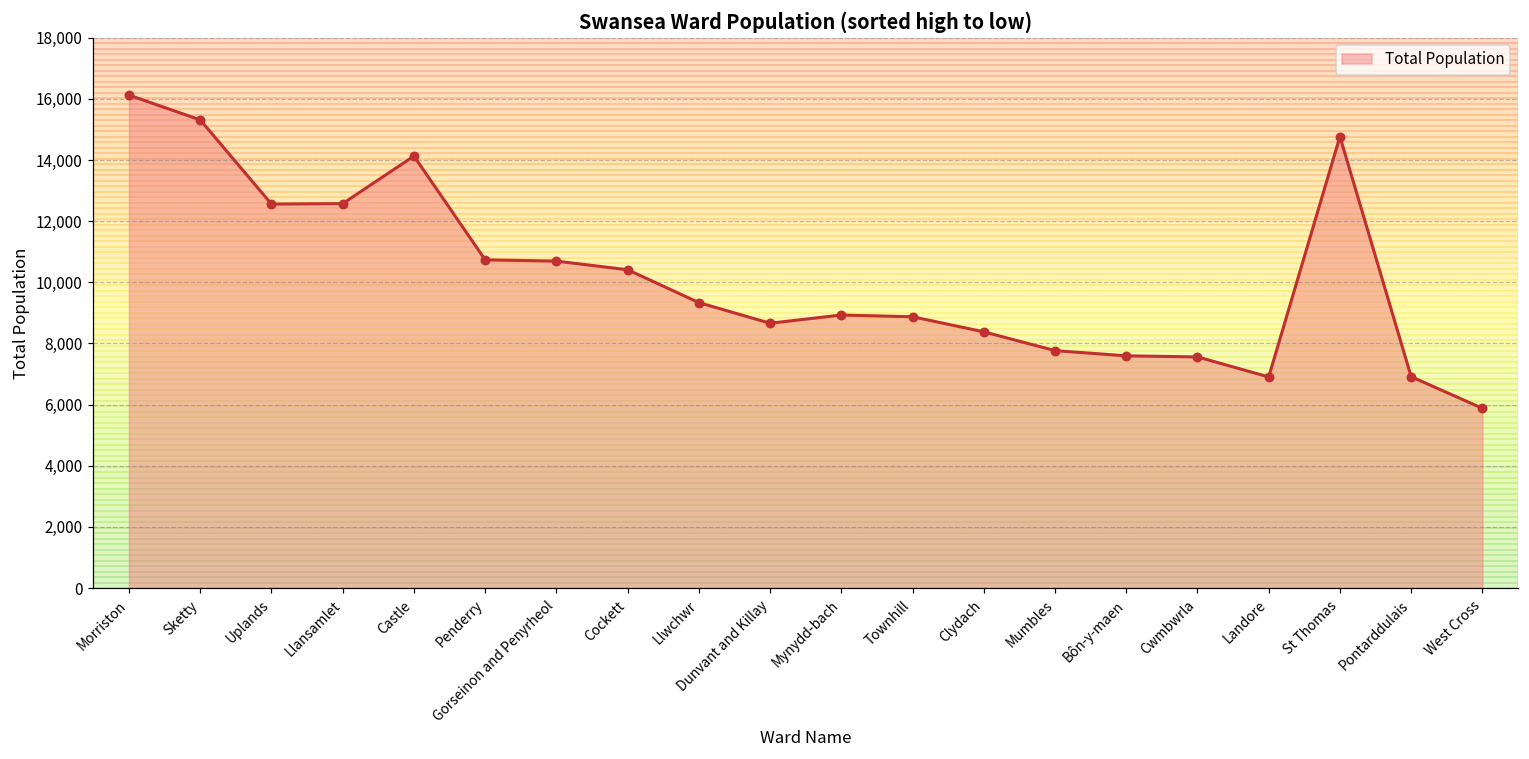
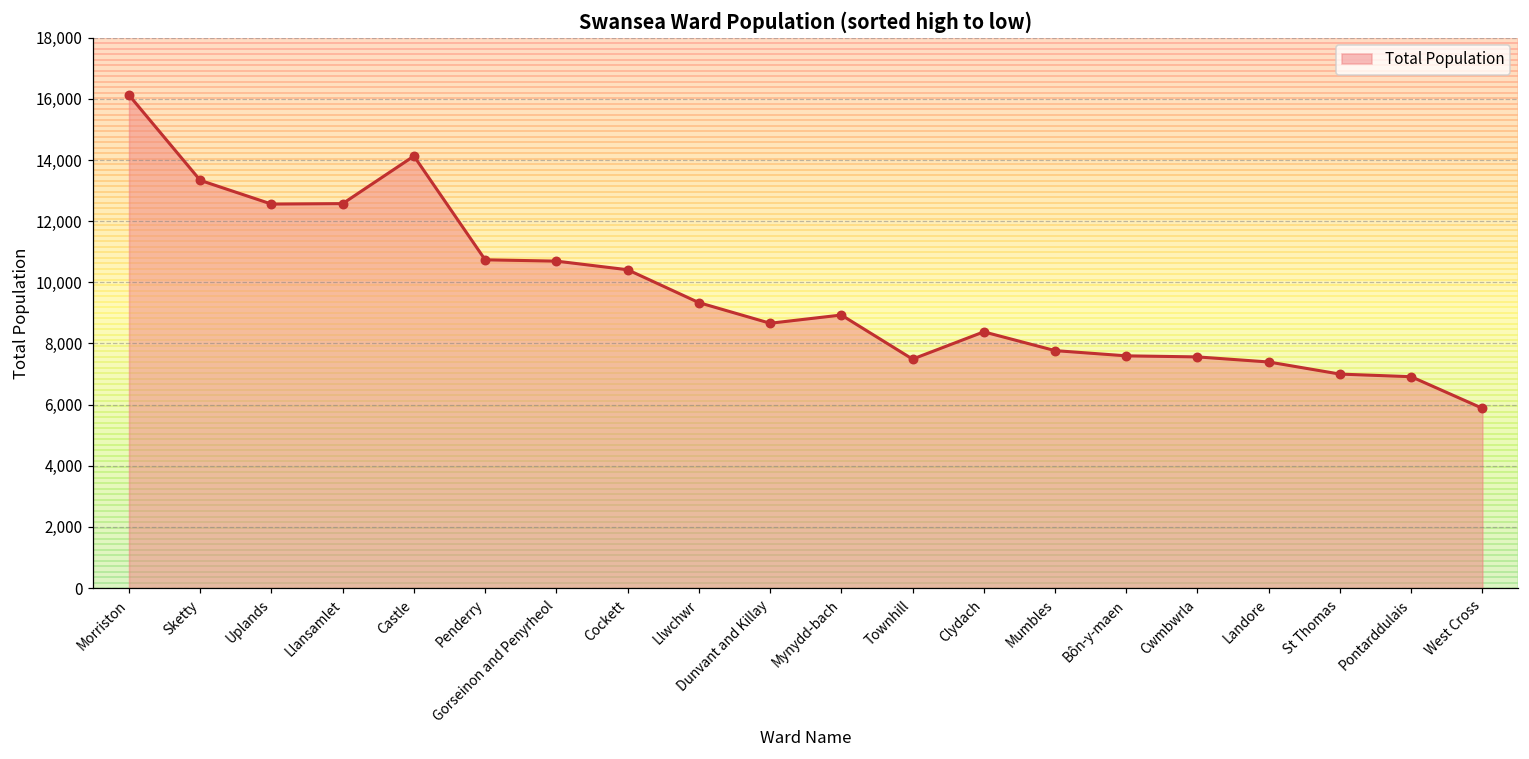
Sketty: 15,300 -> 13,300
Townhill: 8,900 -> 7,500
Landore: 6,900 -> 7,400
St Thomas: 14,800 -> 7,000
